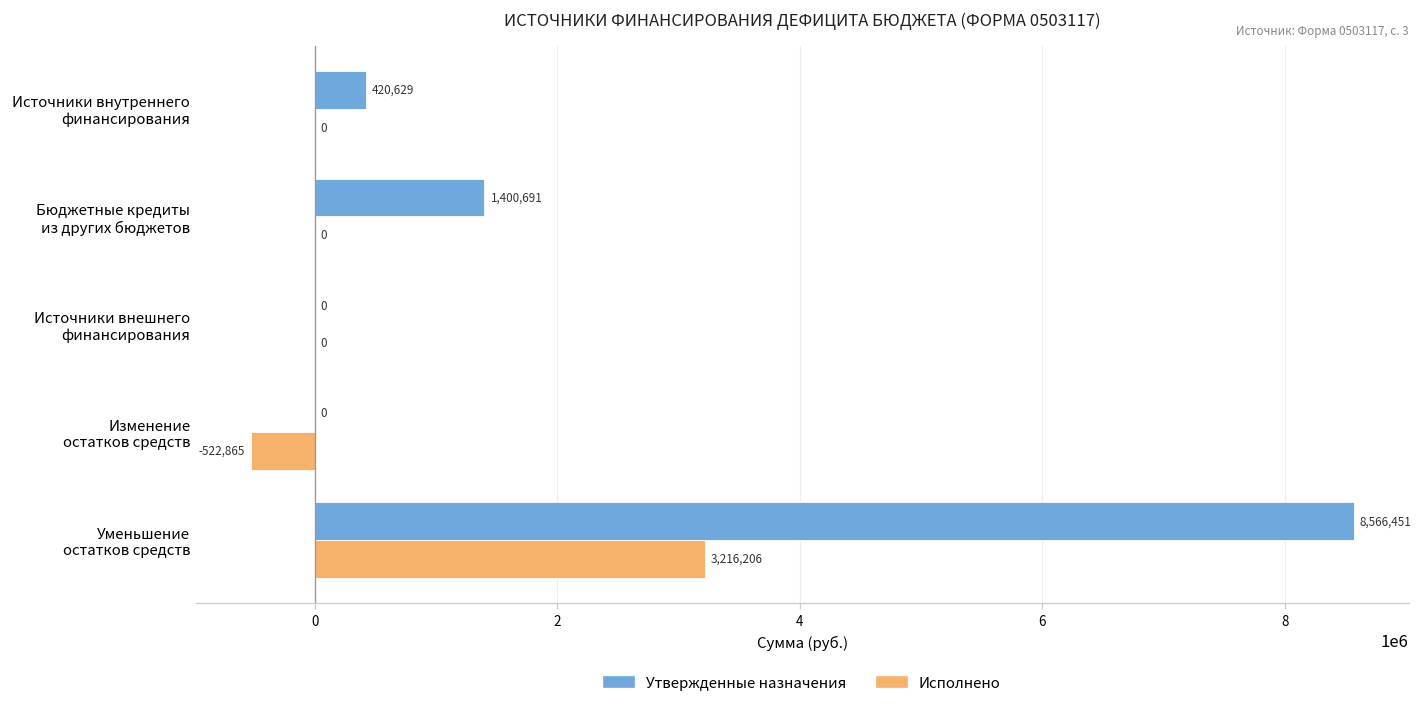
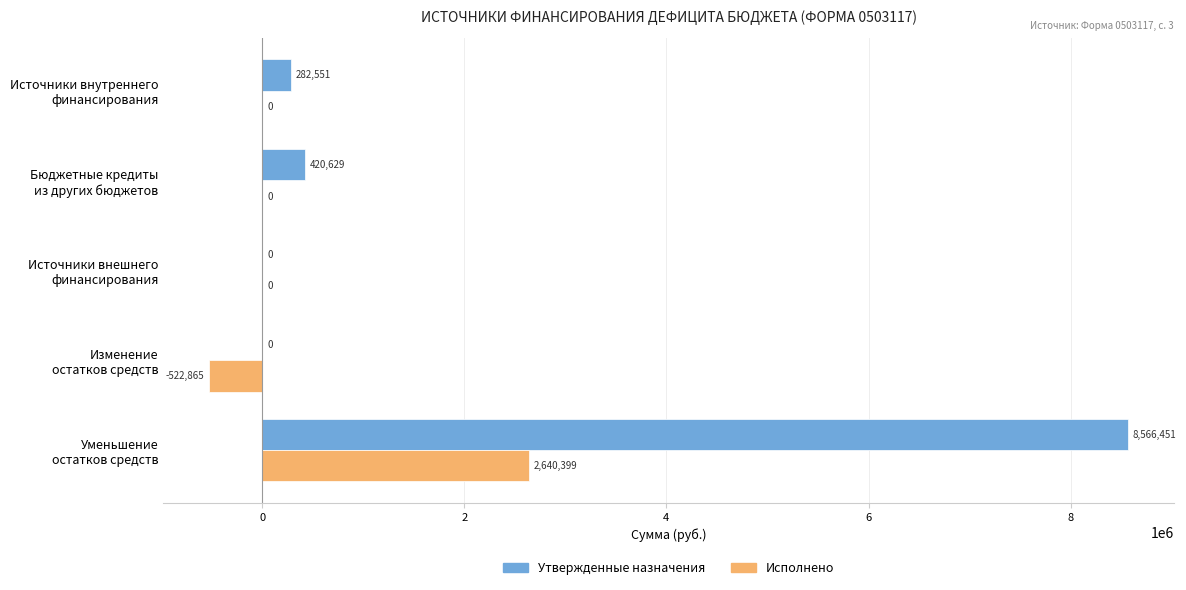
Утвержденные назначения, Источники внутреннего финансирования: 420,629 -> 282,551
Утвержденные назначения, Бюджетные кредиты из других бюджетов: 1,400,691 -> 420,629
Исполнено, Уменьшение остатков средств: 3,216,206 -> 2,640,399
